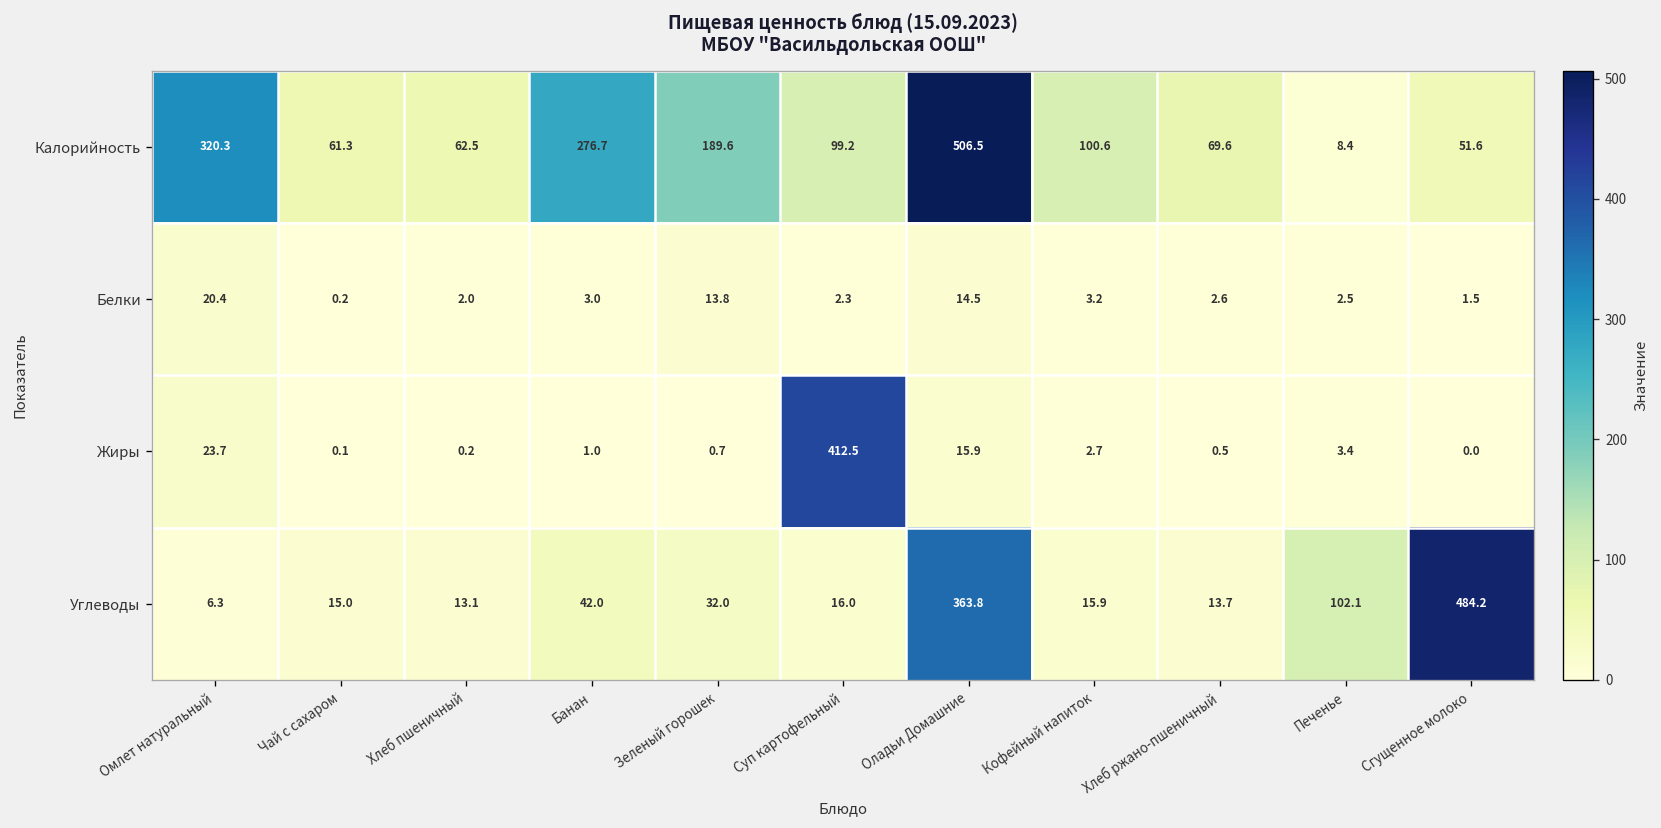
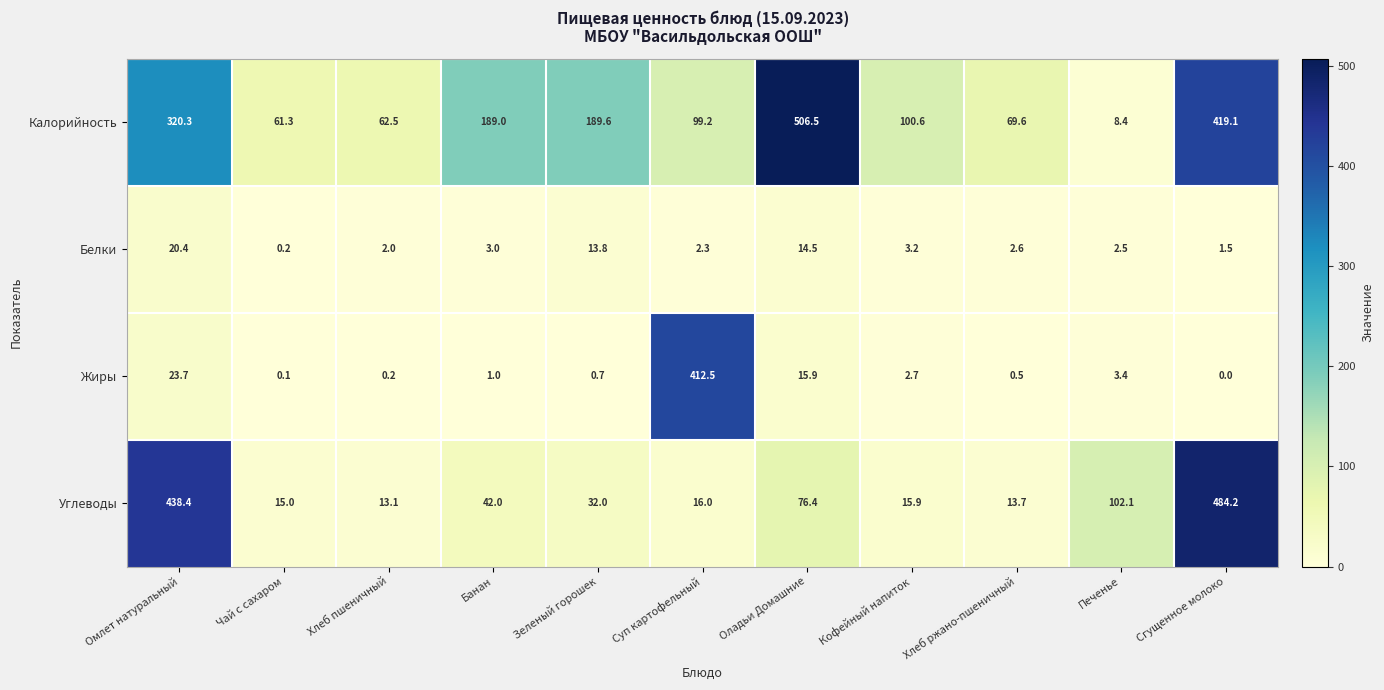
Калорийность, Банан: 276.7 -> 189.0
Калорийность, Сгущенное молоко: 51.6 -> 419.1
Углеводы, Омлет натуральный: 6.3 -> 438.4
Углеводы, Оладьи Домашние: 363.8 -> 76.4
